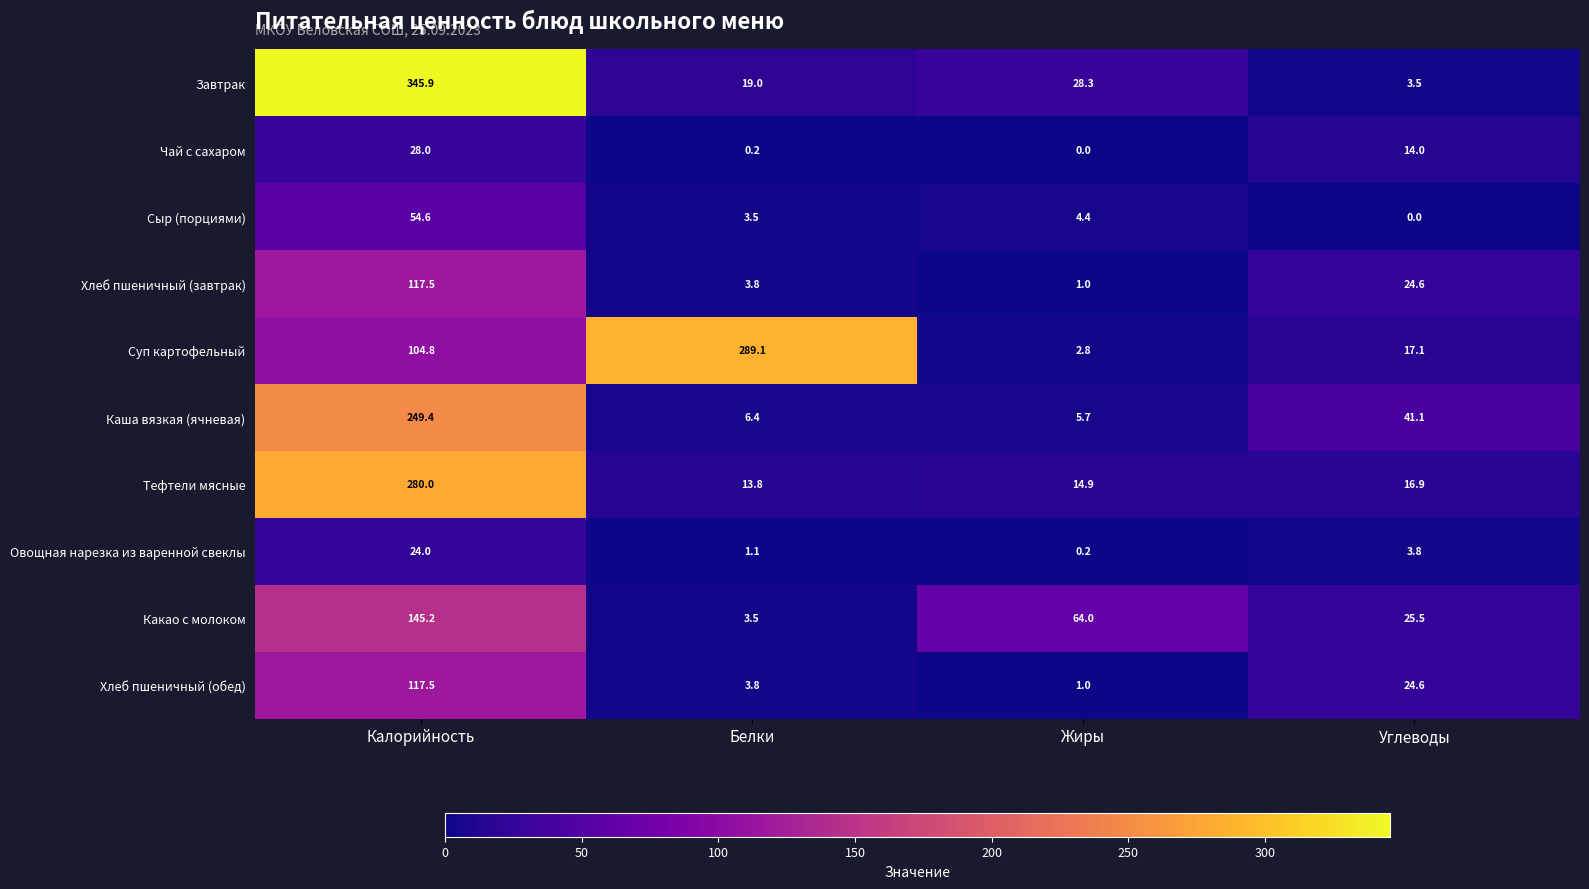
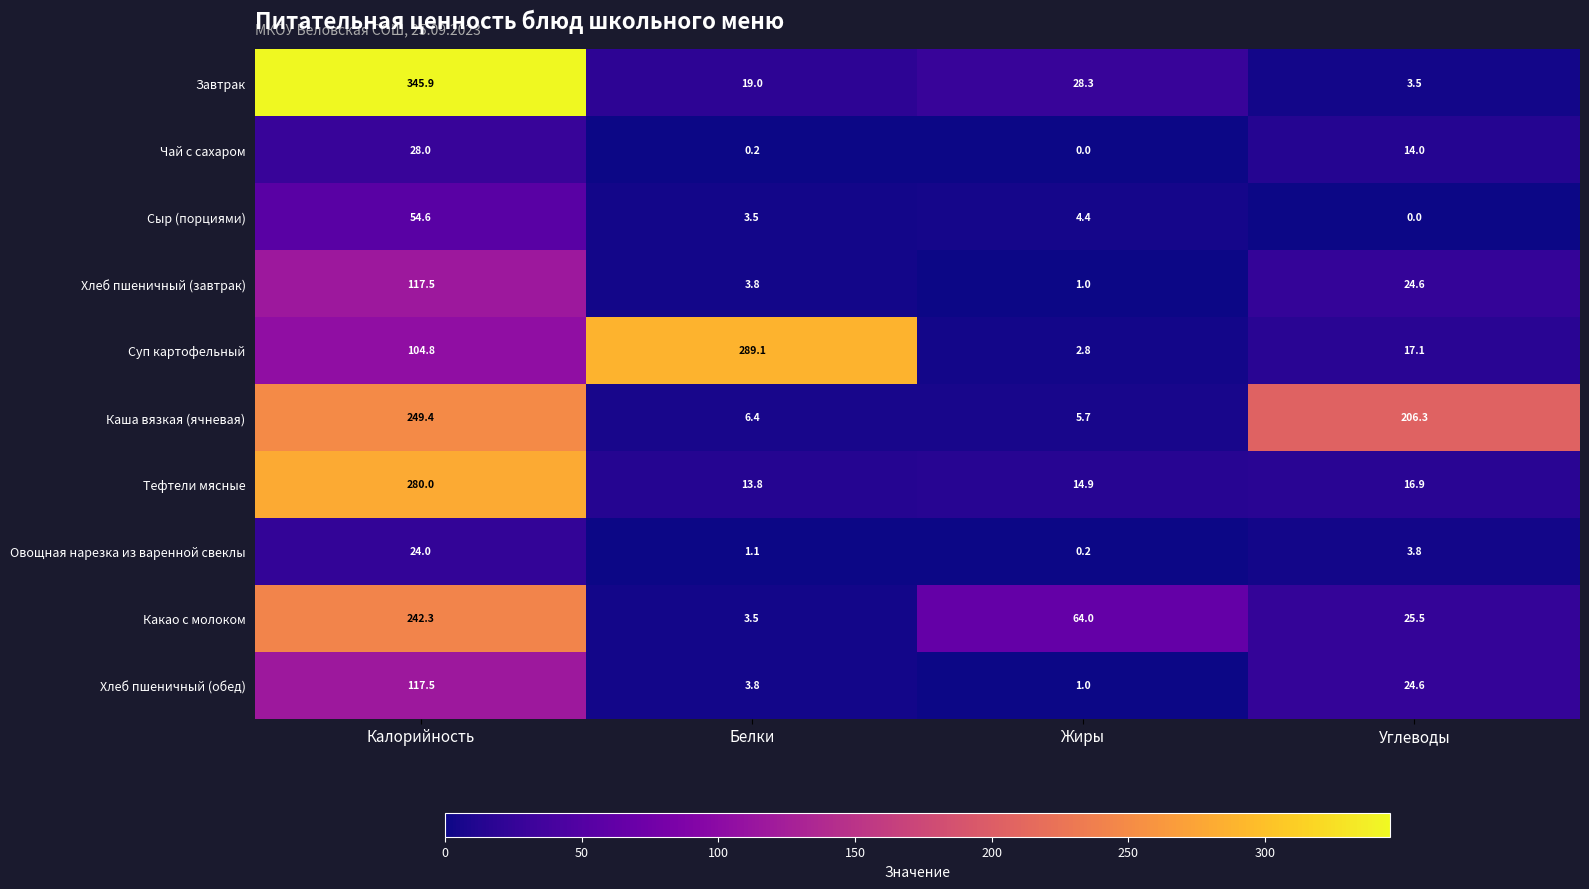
Каша вязкая (ячневая), Углеводы: 41.1 -> 206.3
Какао с молоком, Калорийность: 145.2 -> 242.3
